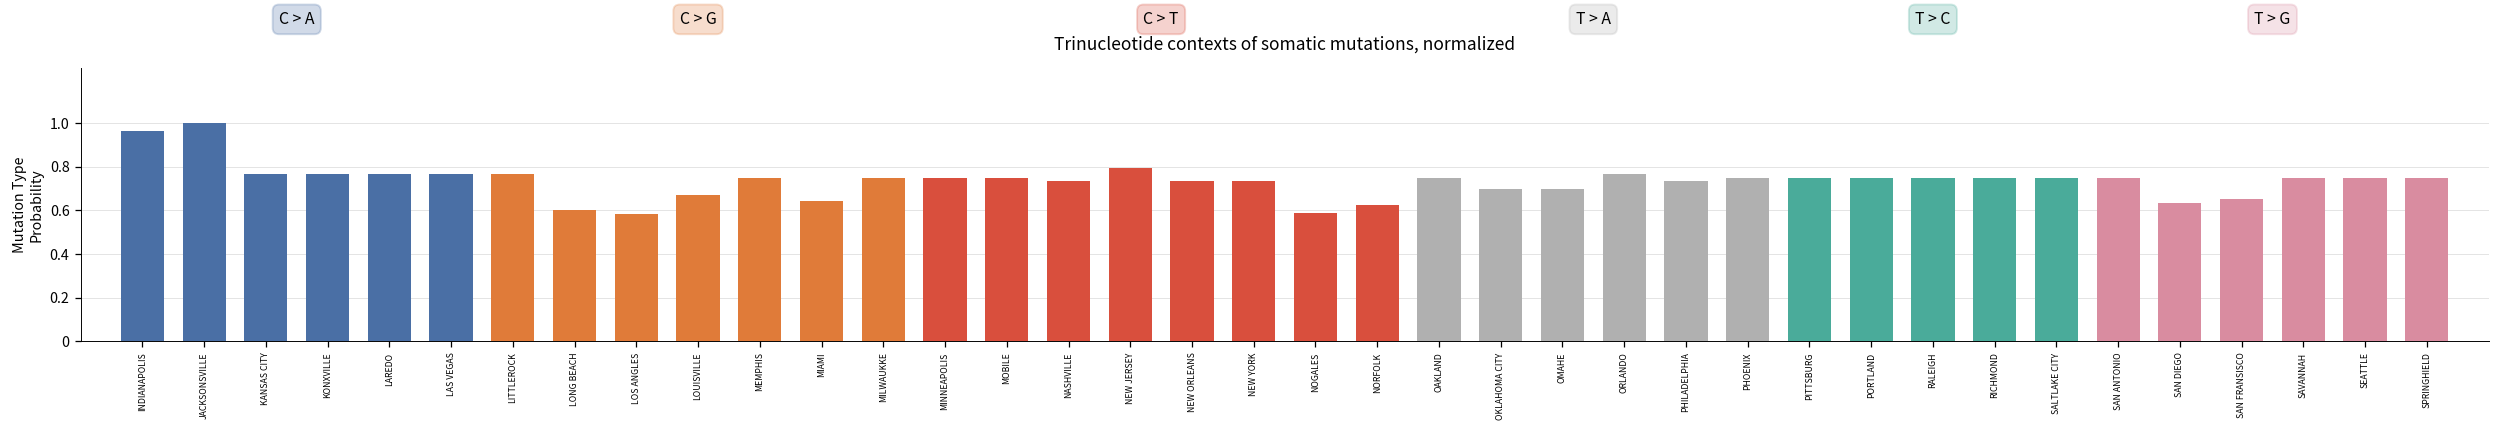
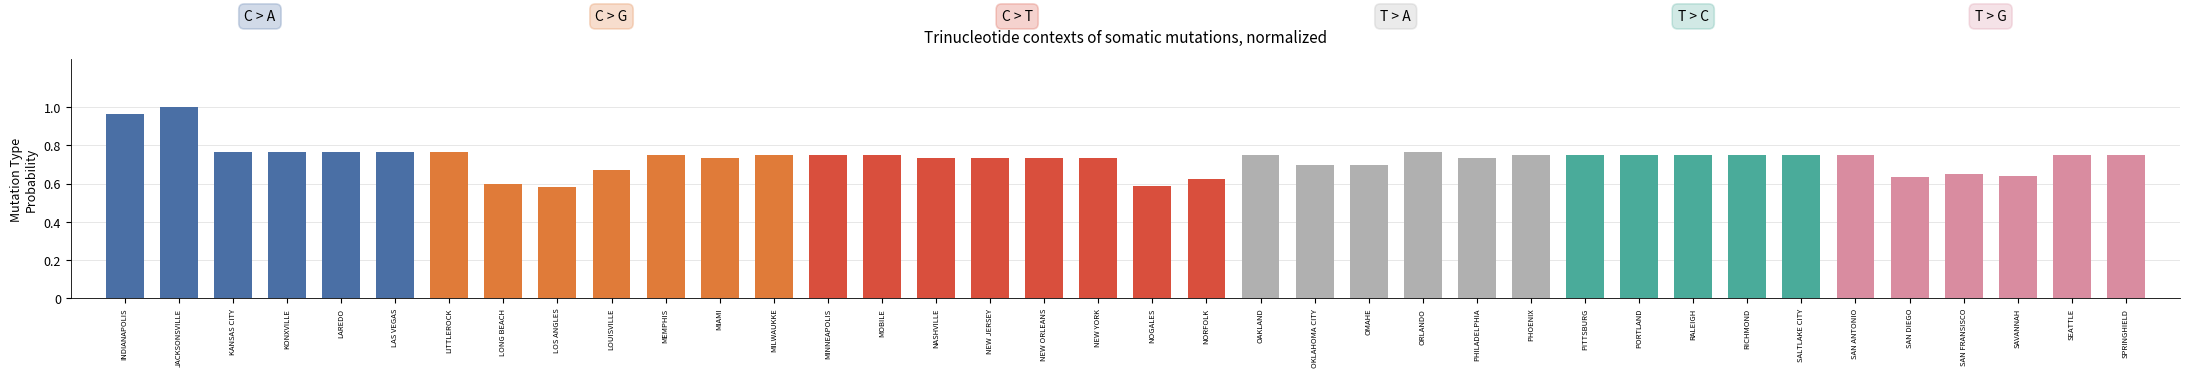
MIAMI: 0.64 -> 0.73
NEW JERSEY: 0.79 -> 0.73
SAVANNAH: 0.75 -> 0.64
